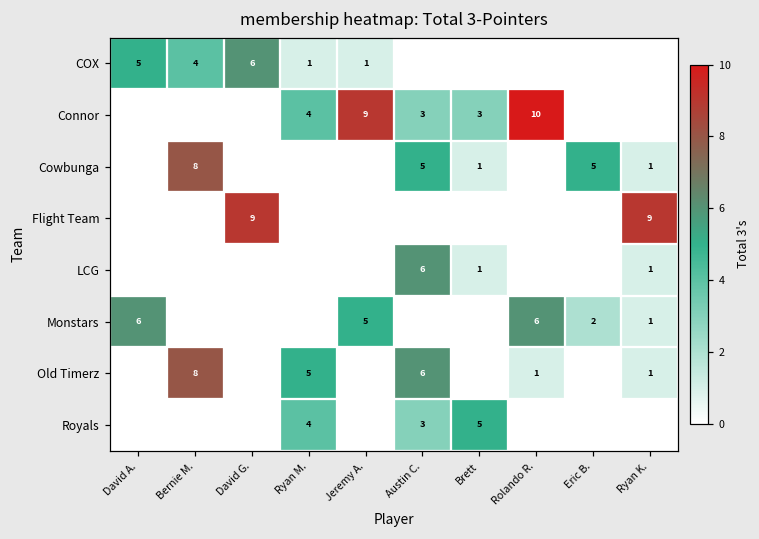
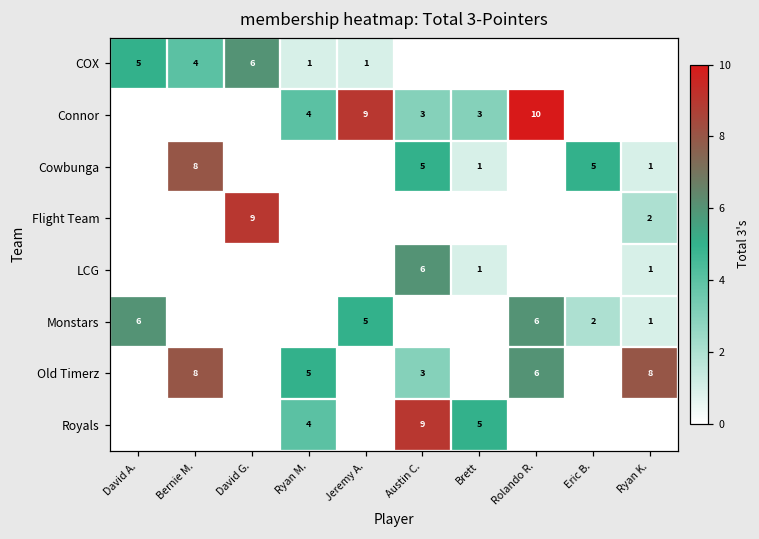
Flight Team, Ryan K.: 9 -> 2
Old Timerz, Austin C.: 6 -> 3
Old Timerz, Rolando R.: 1 -> 6
Old Timerz, Ryan K.: 1 -> 8
Royals, Austin C.: 3 -> 9
